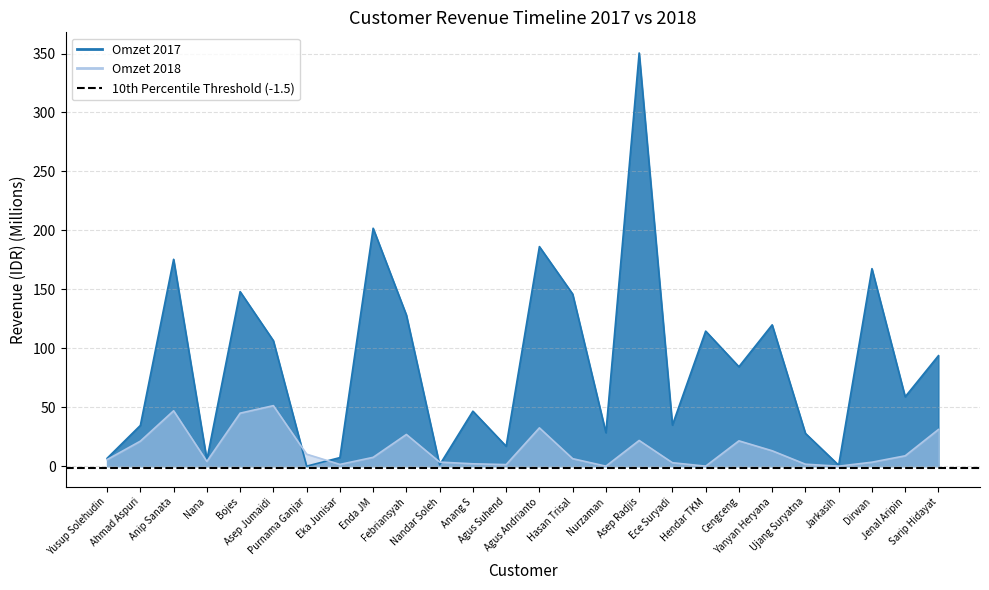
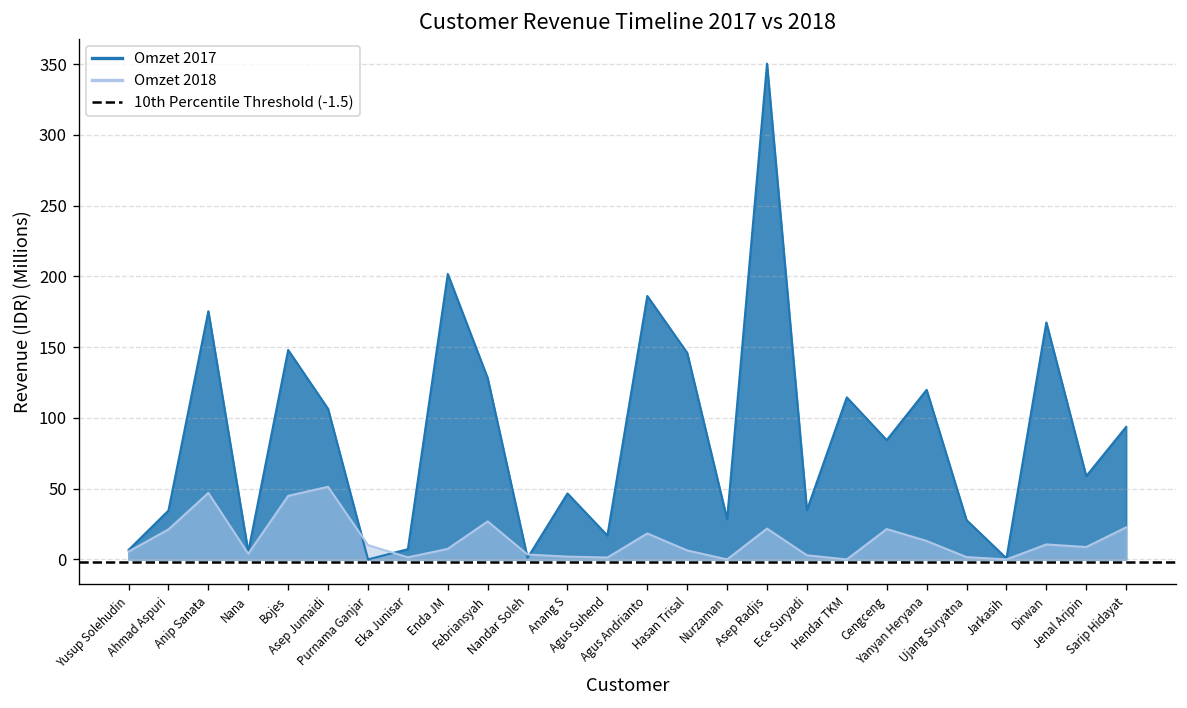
Omzet 2018, Agus Andrianto: 32 -> 18
Omzet 2018, Dirwan: 3 -> 11
Omzet 2018, Sarip Hidayat: 31 -> 23
